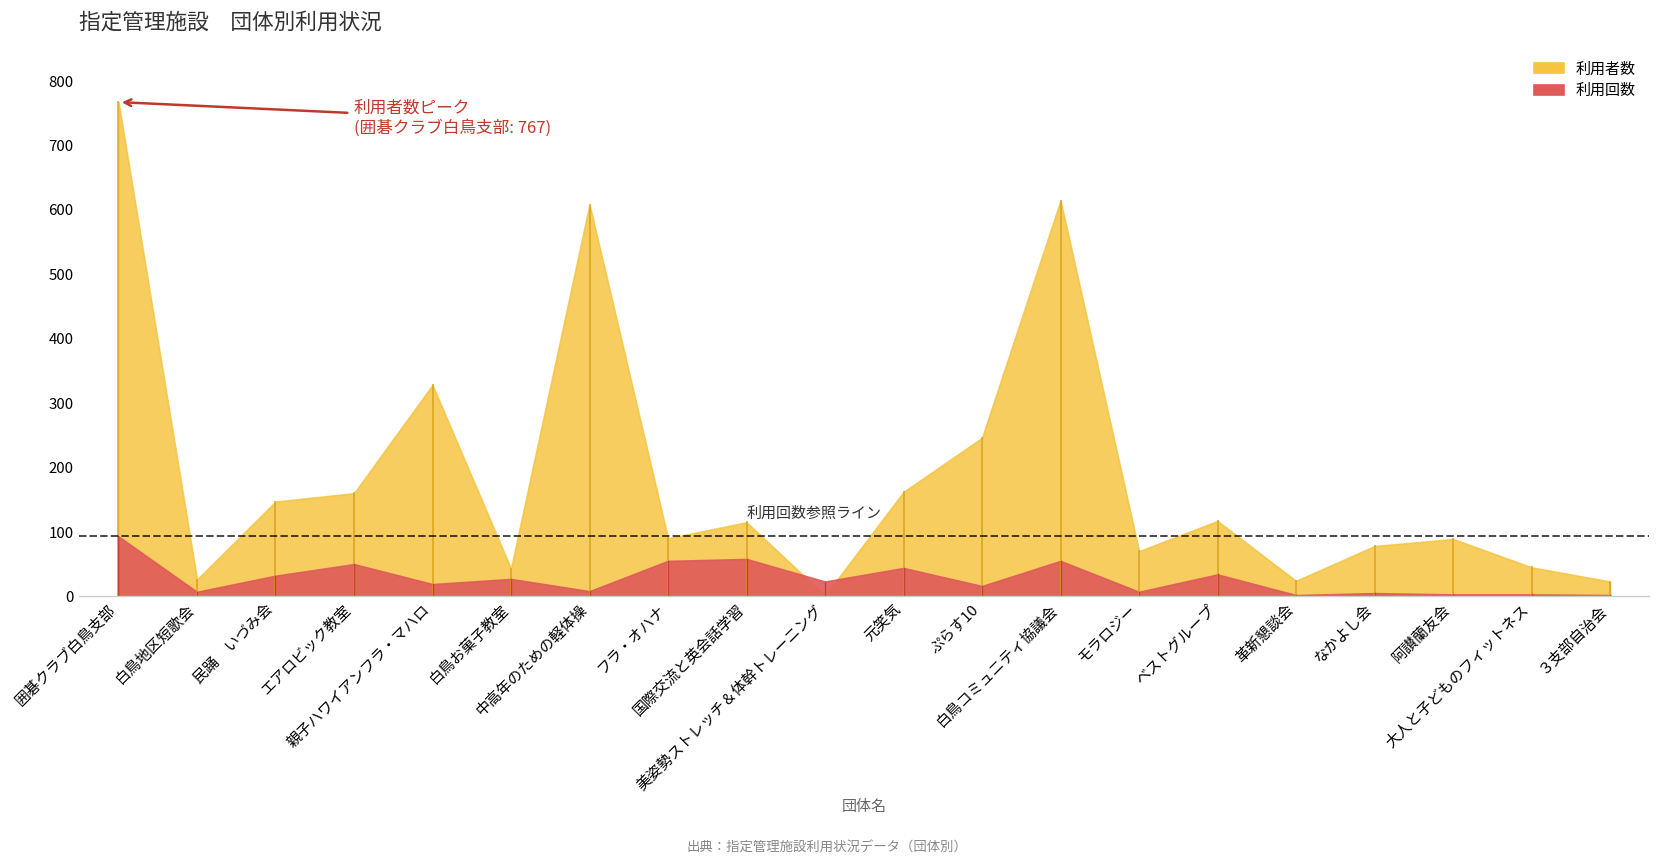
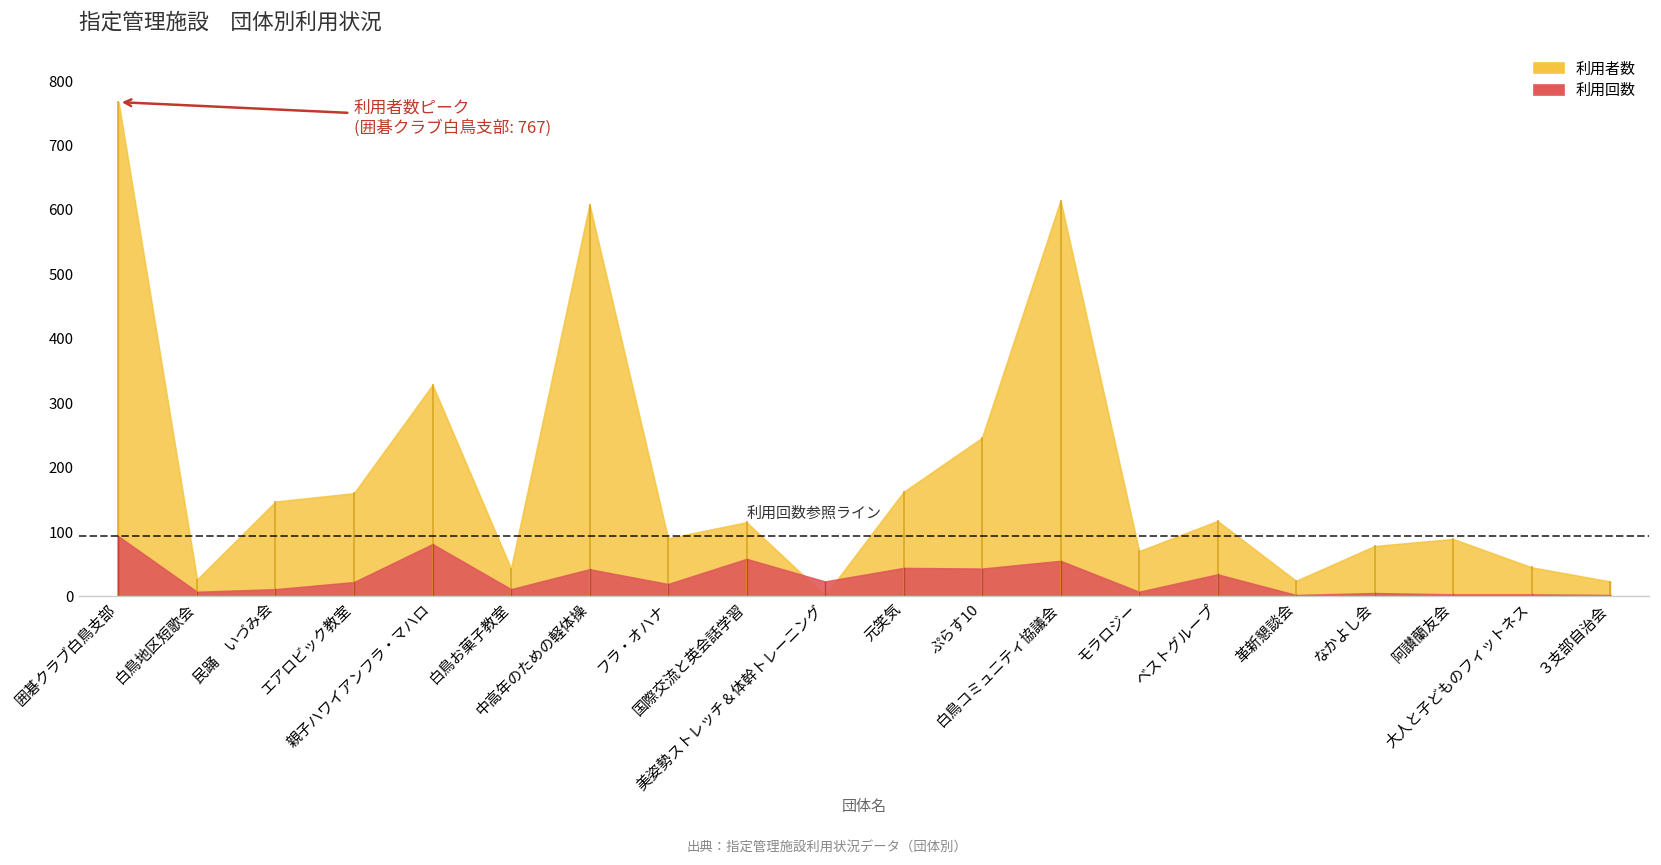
利用回数, 民踊 いづみ会: 30 -> 10
利用回数, エアロビック教室: 50 -> 20
利用回数, 親子ハワイアンフラ・マハロ: 20 -> 80
利用回数, 白鳥お菓子教室: 30 -> 10
利用回数, 中高年のための軽体操: 10 -> 40
利用回数, フラ・オハナ: 60 -> 20
利用回数, ぷらす10: 20 -> 40
